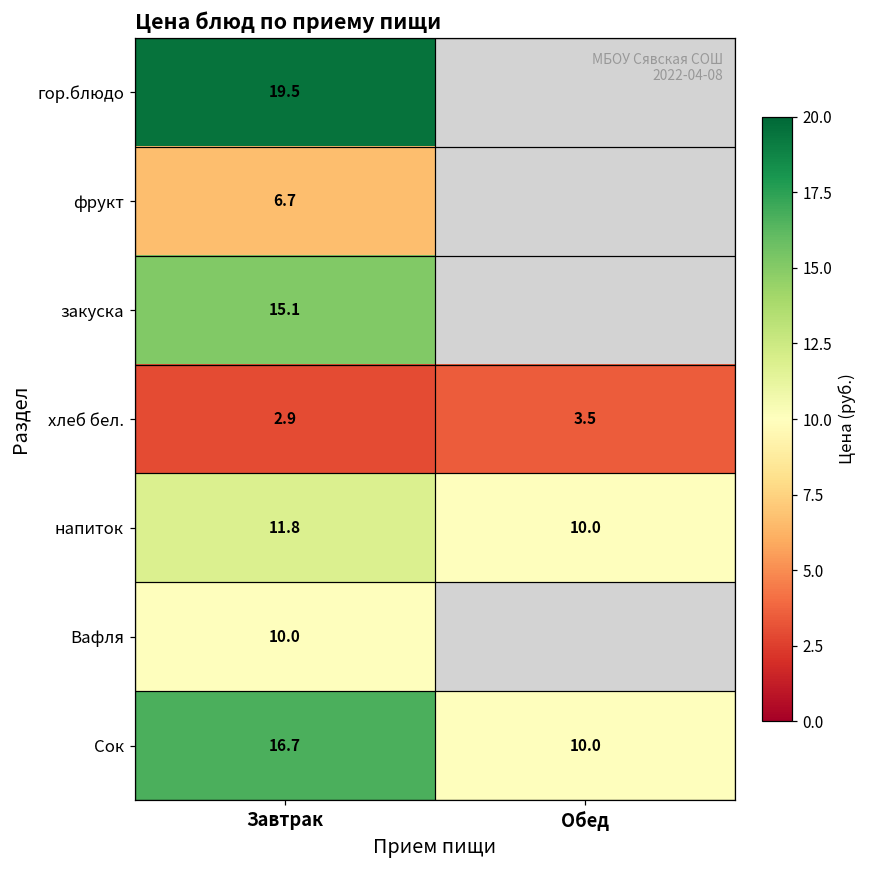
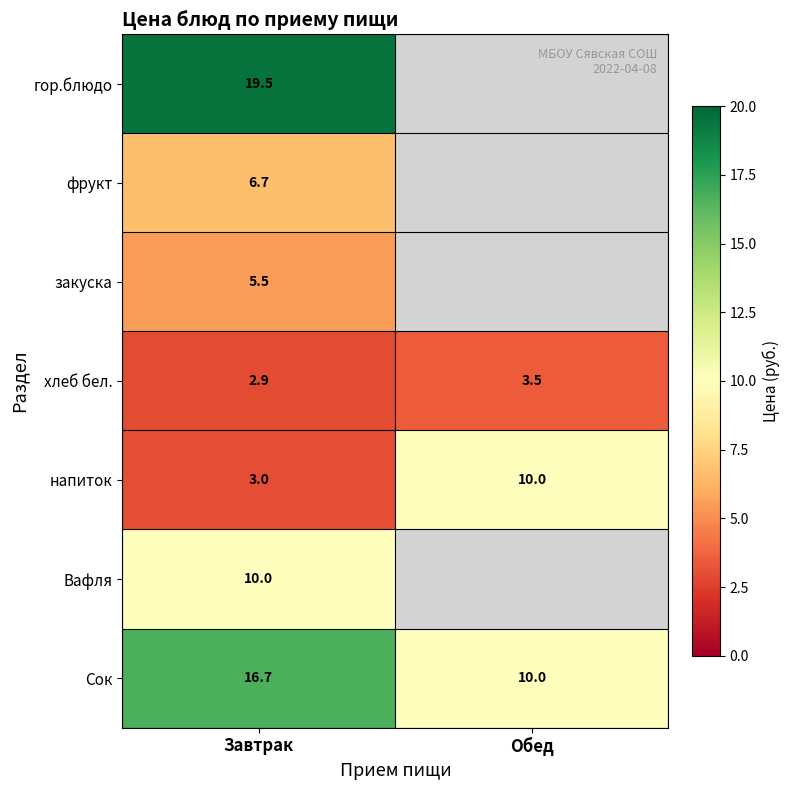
закуска, Завтрак: 15.1 -> 5.5
напиток, Завтрак: 11.8 -> 3.0
